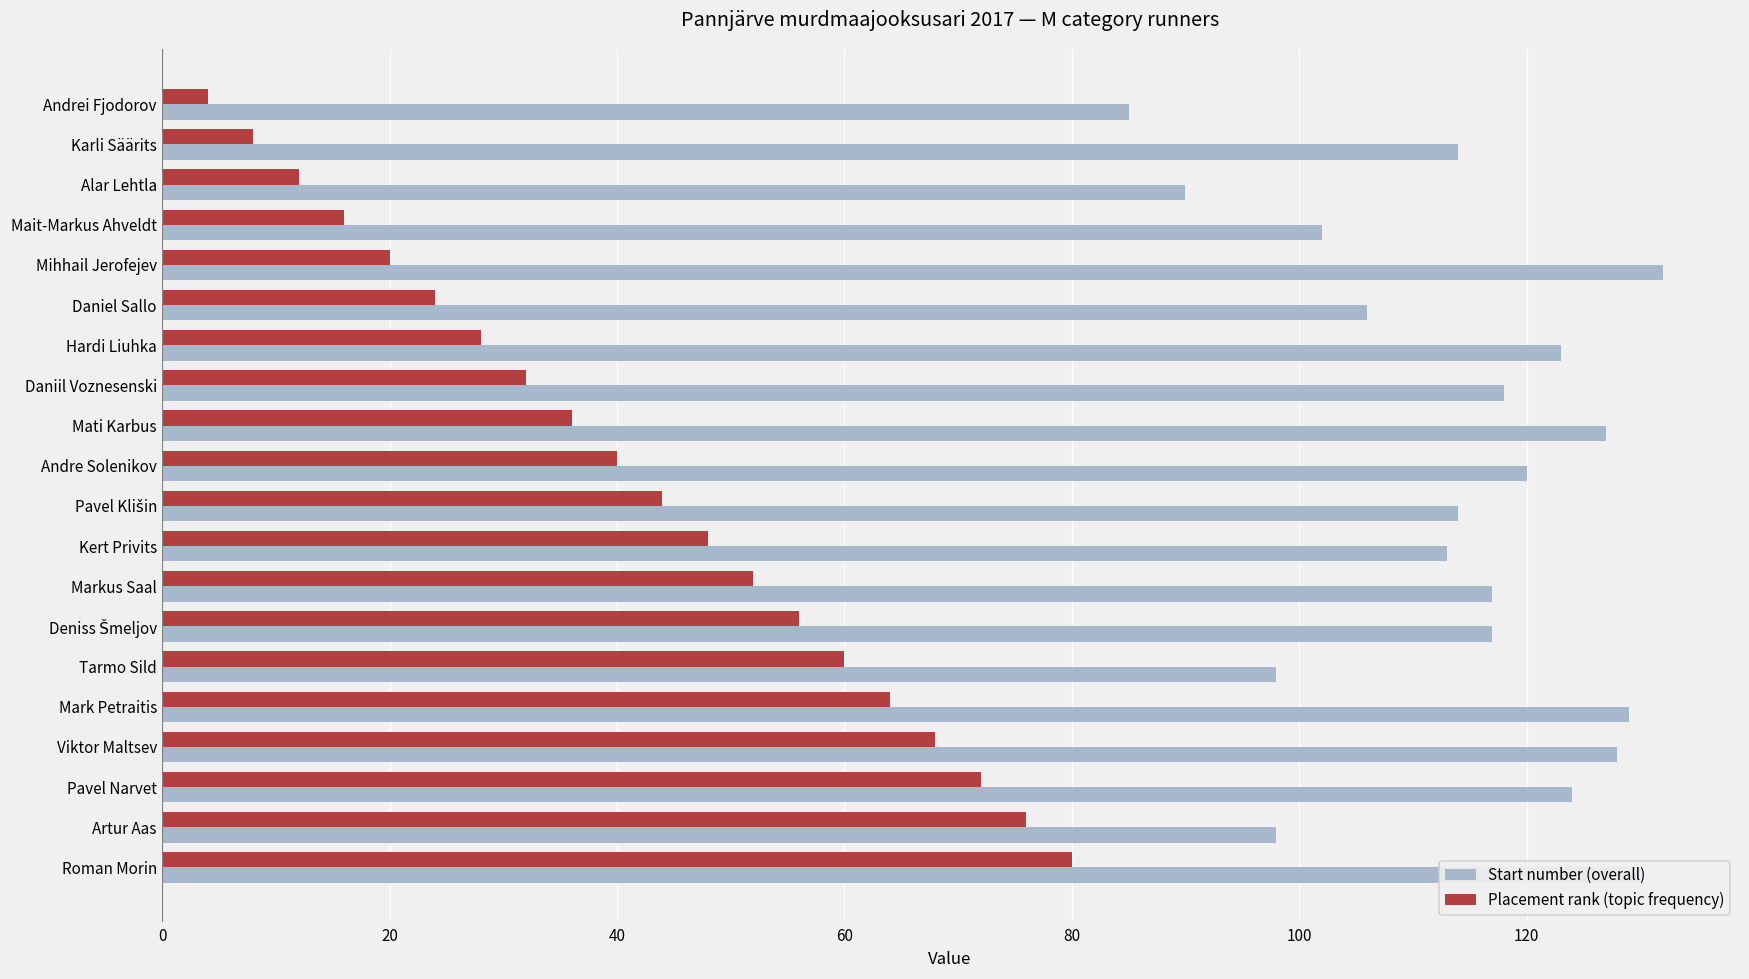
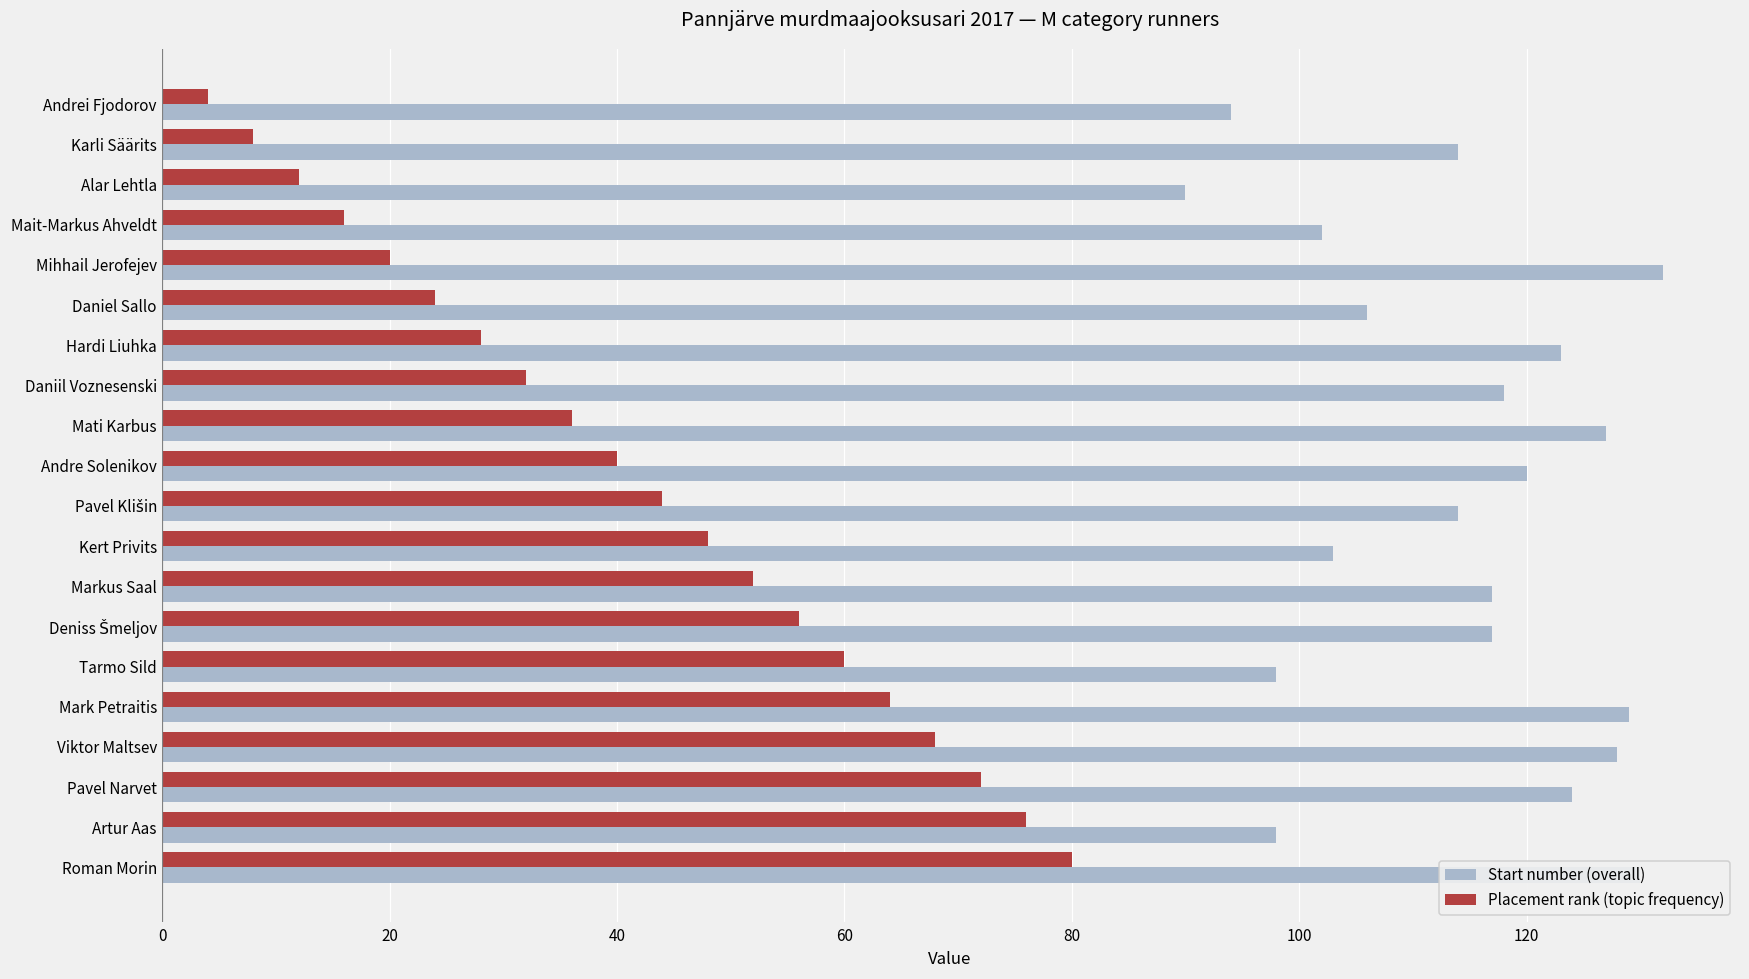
Start number (overall), Andrei Fjodorov: 85 -> 94
Start number (overall), Kert Privits: 113 -> 103
